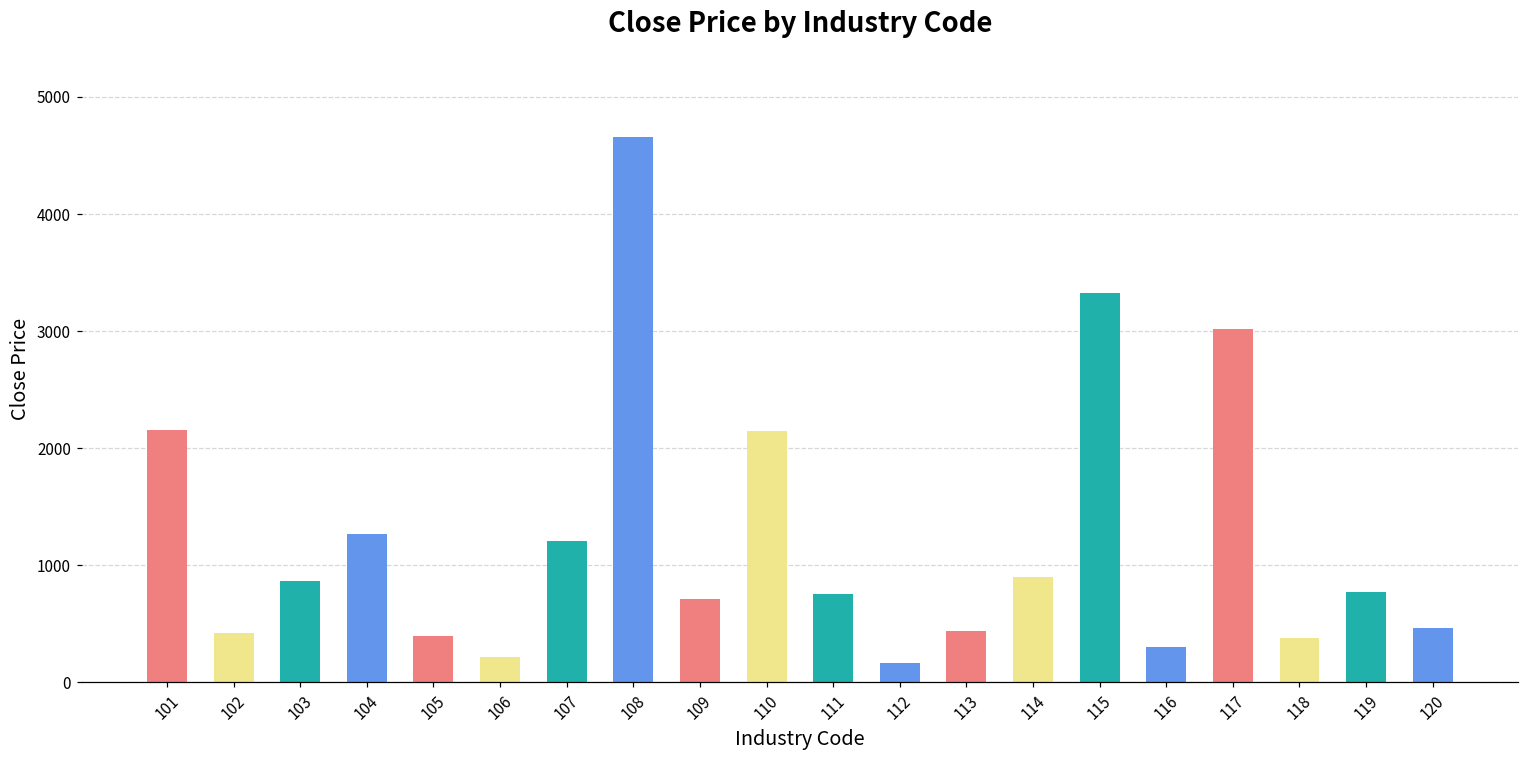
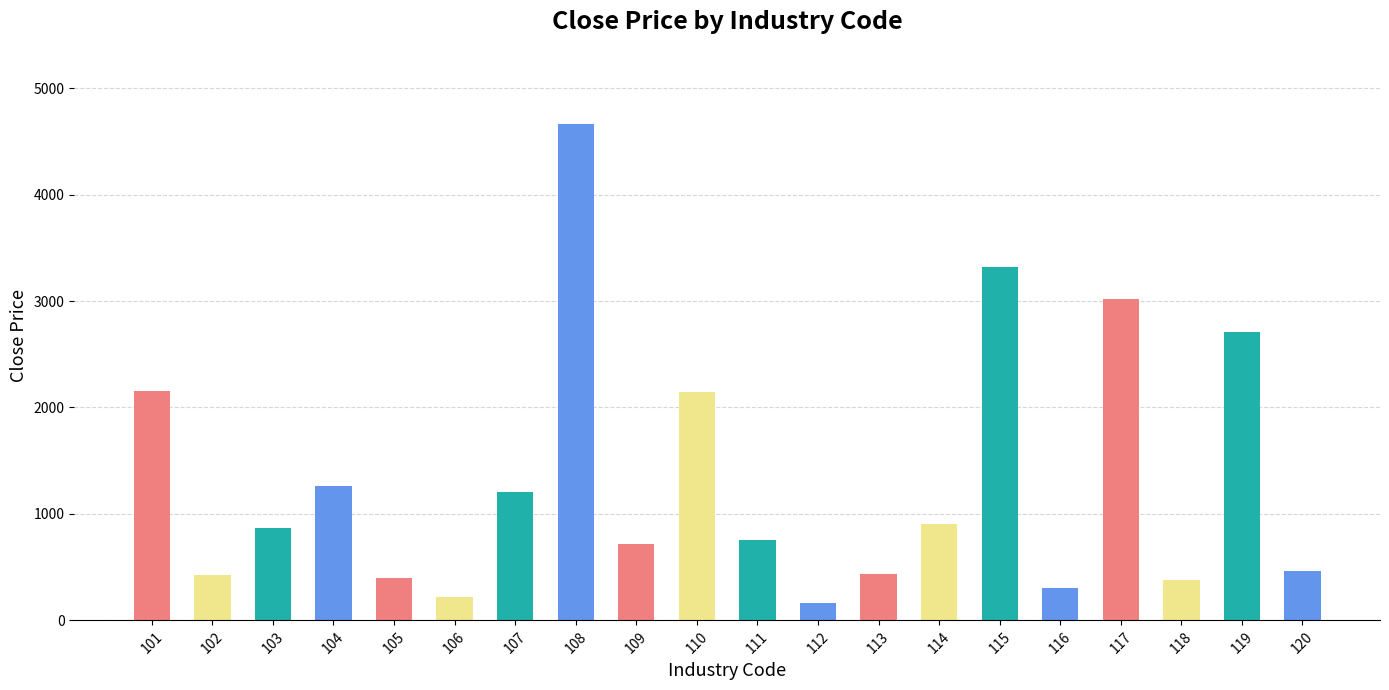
119: 770 -> 2710
